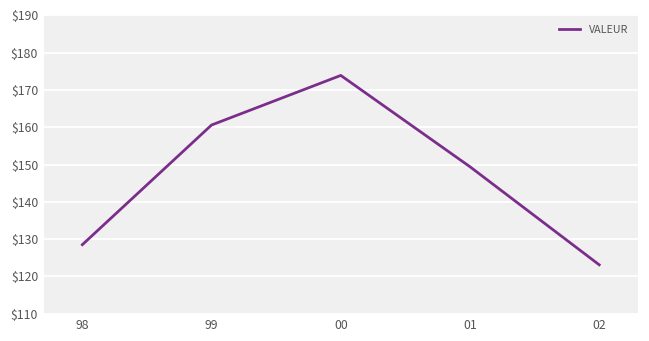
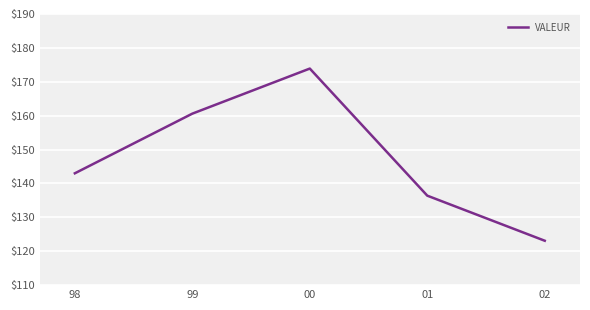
98: $129 -> $143
01: $149 -> $136
